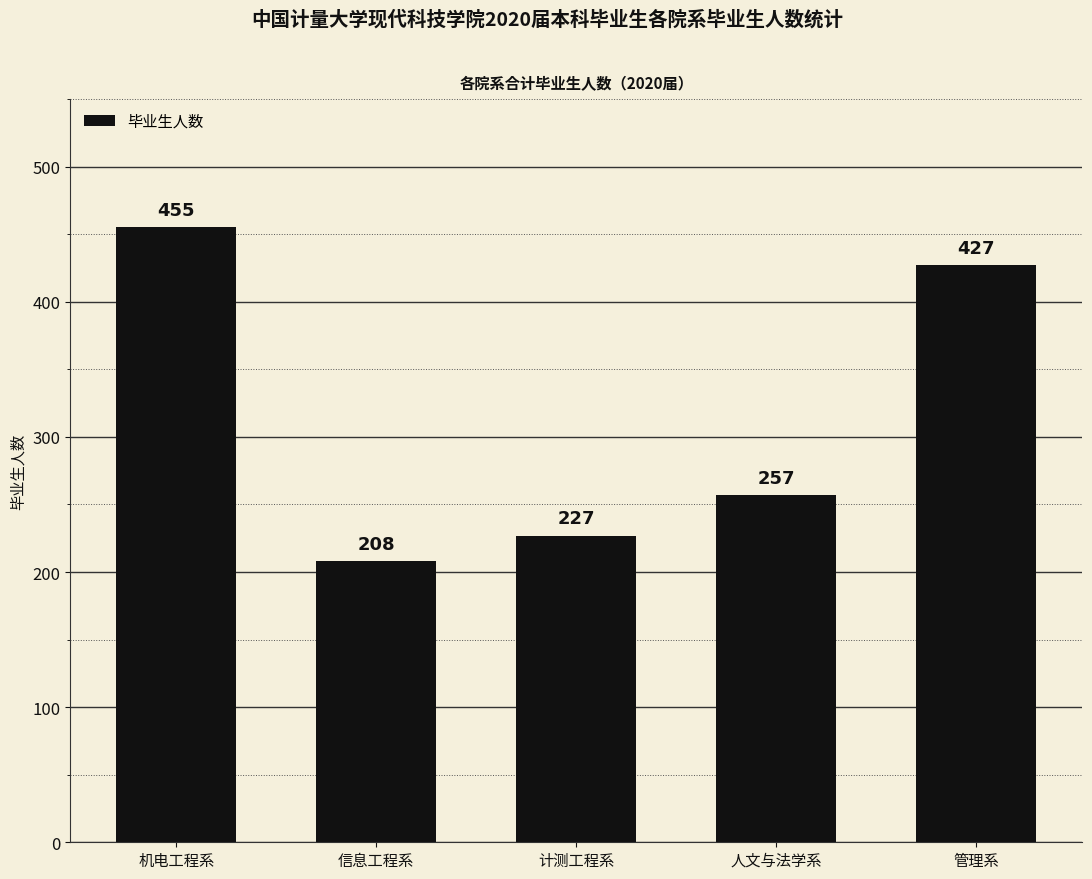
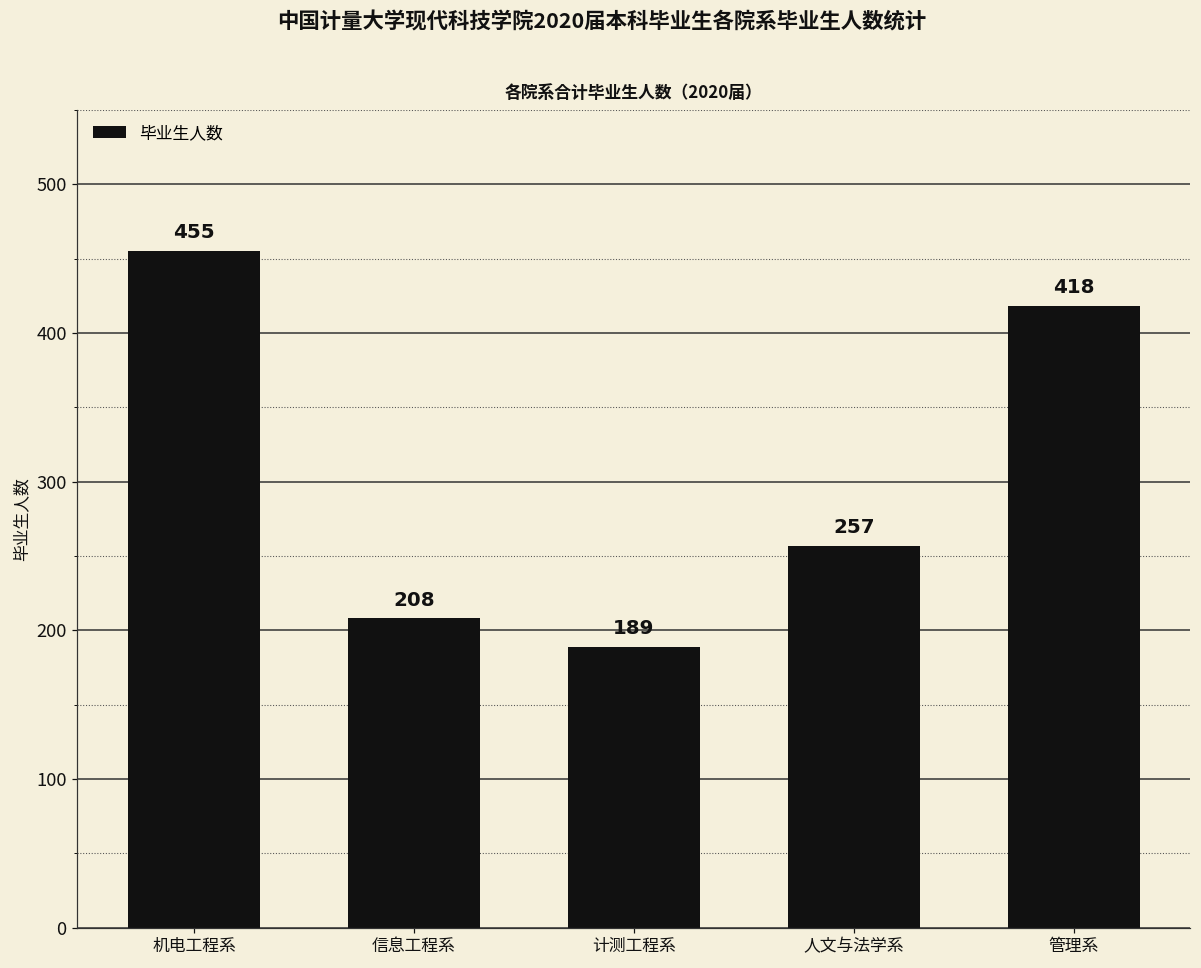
计测工程系: 227 -> 189
管理系: 427 -> 418
